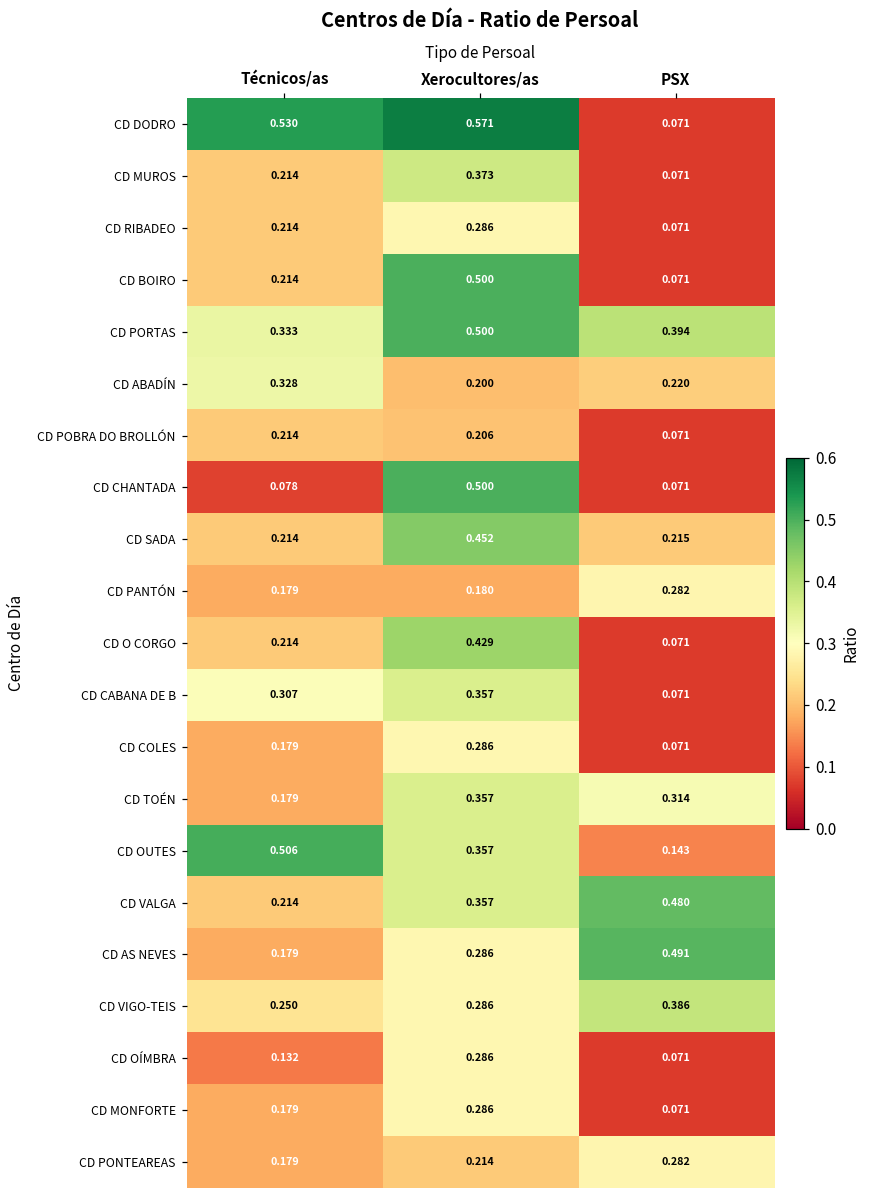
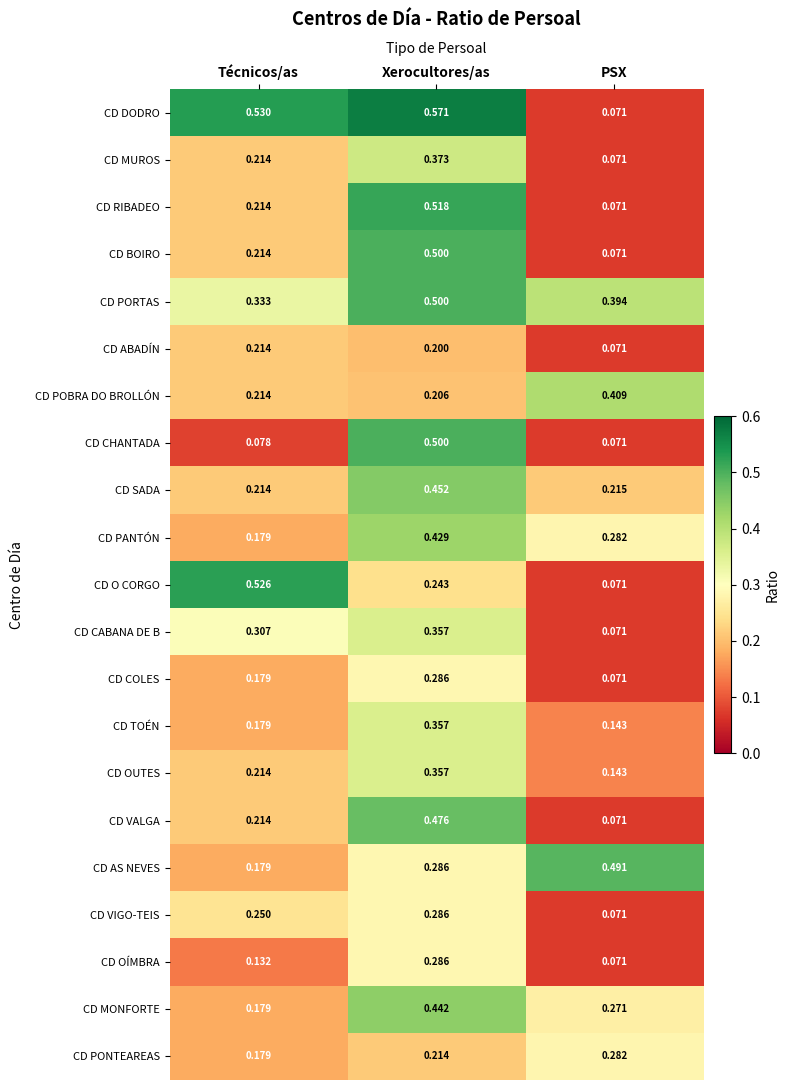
CD RIBADEO, Xerocultores/as: 0.286 -> 0.518
CD ABADÍN, Técnicos/as: 0.328 -> 0.214
CD ABADÍN, PSX: 0.220 -> 0.071
CD POBRA DO BROLLÓN, PSX: 0.071 -> 0.409
CD PANTÓN, Xerocultores/as: 0.180 -> 0.429
CD O CORGO, Técnicos/as: 0.214 -> 0.526
CD O CORGO, Xerocultores/as: 0.429 -> 0.243
CD TOÉN, PSX: 0.314 -> 0.143
CD OUTES, Técnicos/as: 0.506 -> 0.214
CD VALGA, Xerocultores/as: 0.357 -> 0.476
CD VALGA, PSX: 0.480 -> 0.071
CD VIGO-TEIS, PSX: 0.386 -> 0.071
CD MONFORTE, Xerocultores/as: 0.286 -> 0.442
CD MONFORTE, PSX: 0.071 -> 0.271
